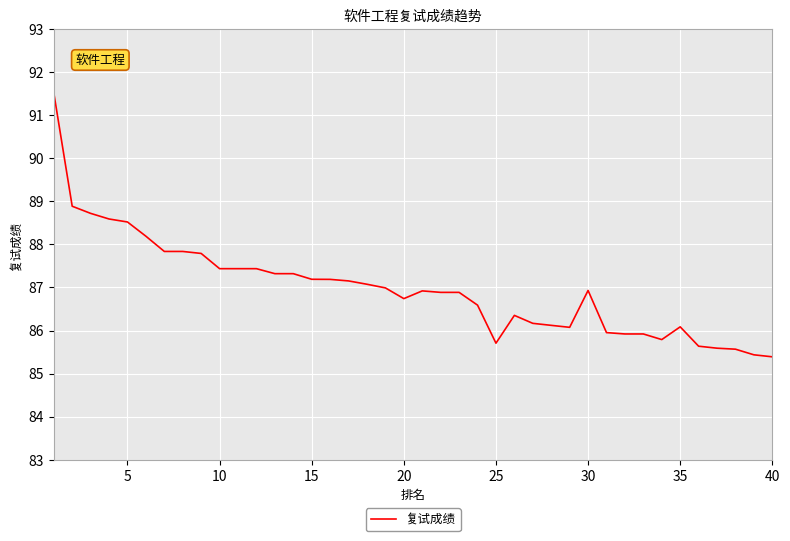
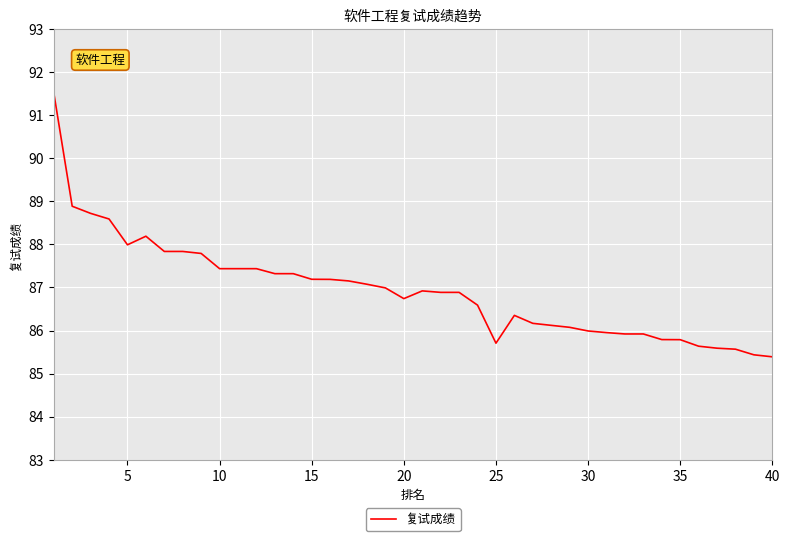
5: 88.5 -> 88.0
30: 86.9 -> 86.0
35: 86.1 -> 85.8
